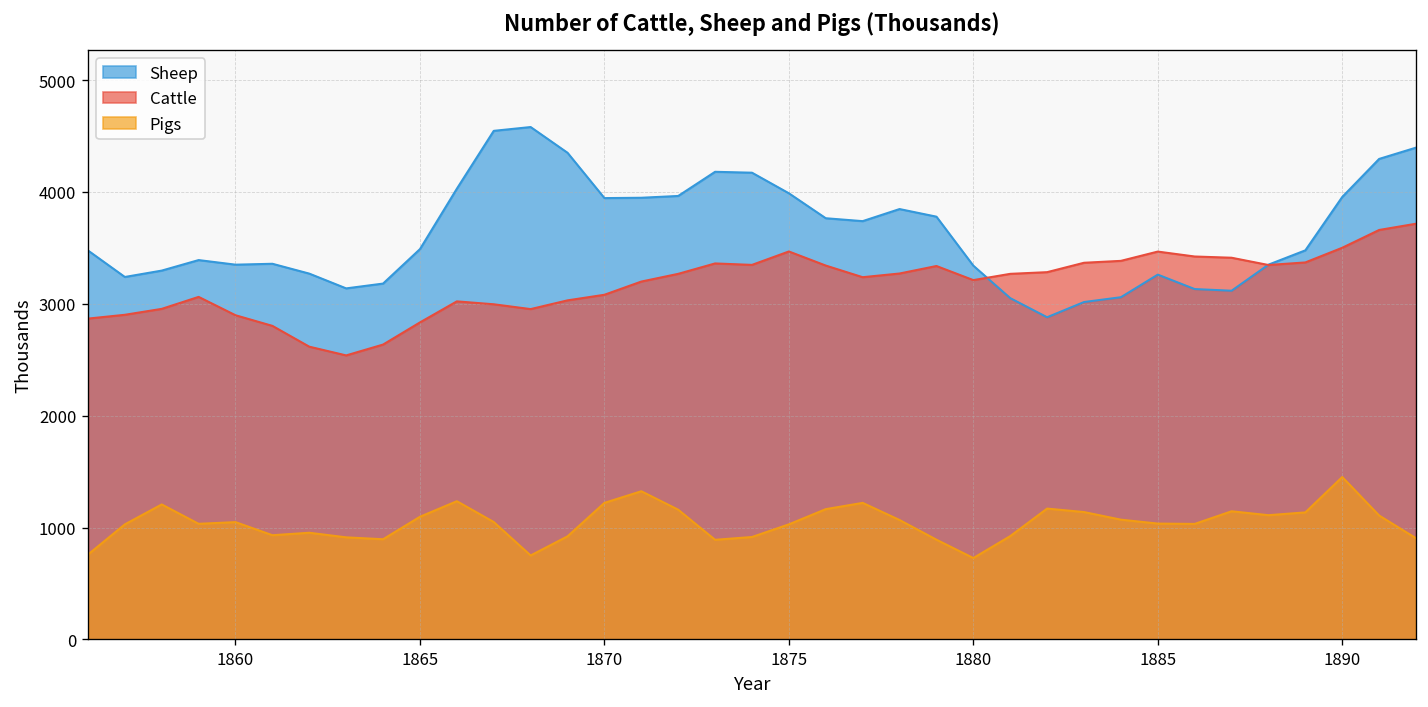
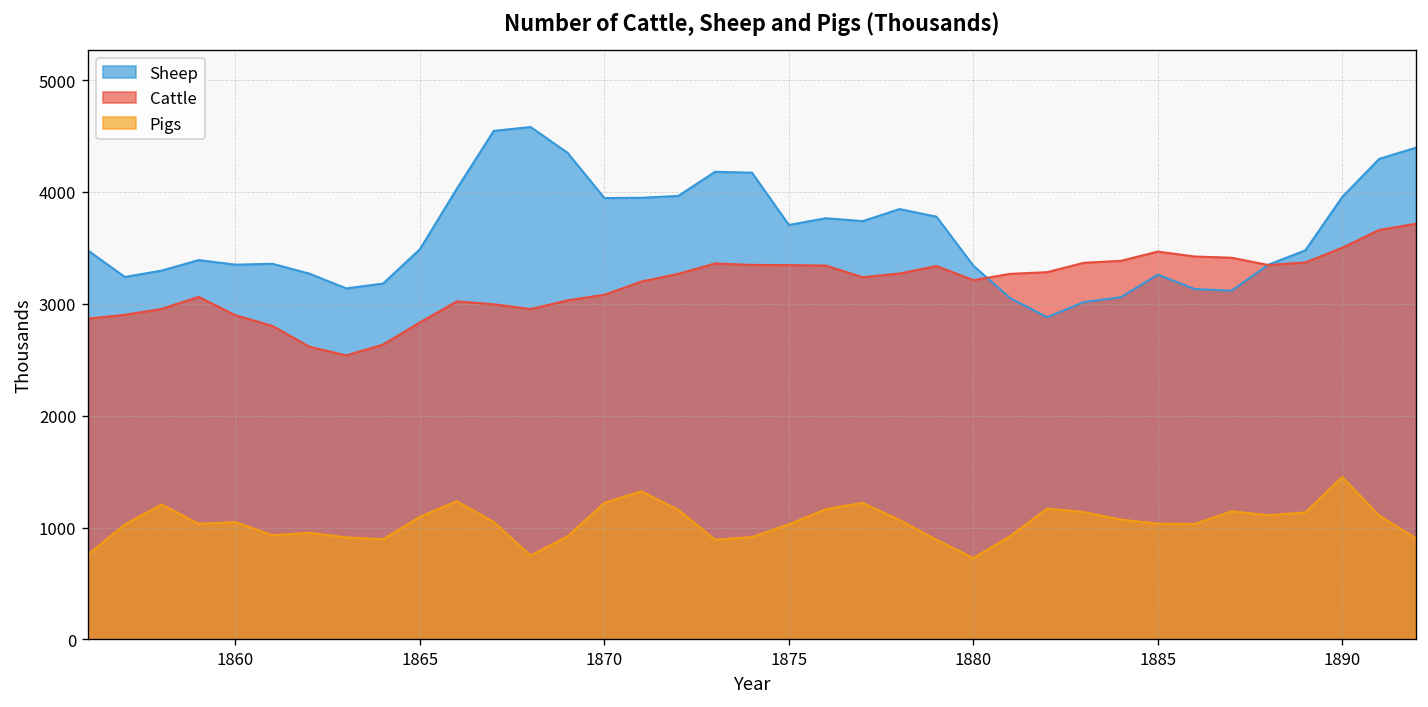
Sheep, 1875: 4000 -> 3700
Cattle, 1875: 3500 -> 3300
